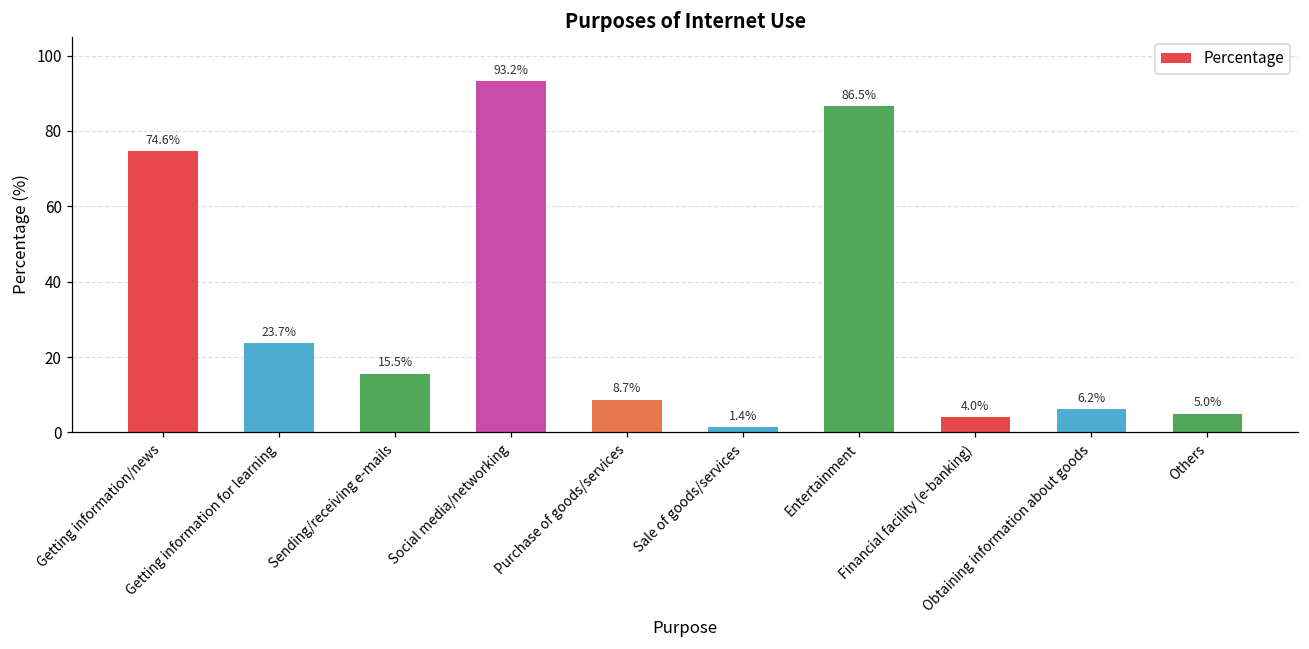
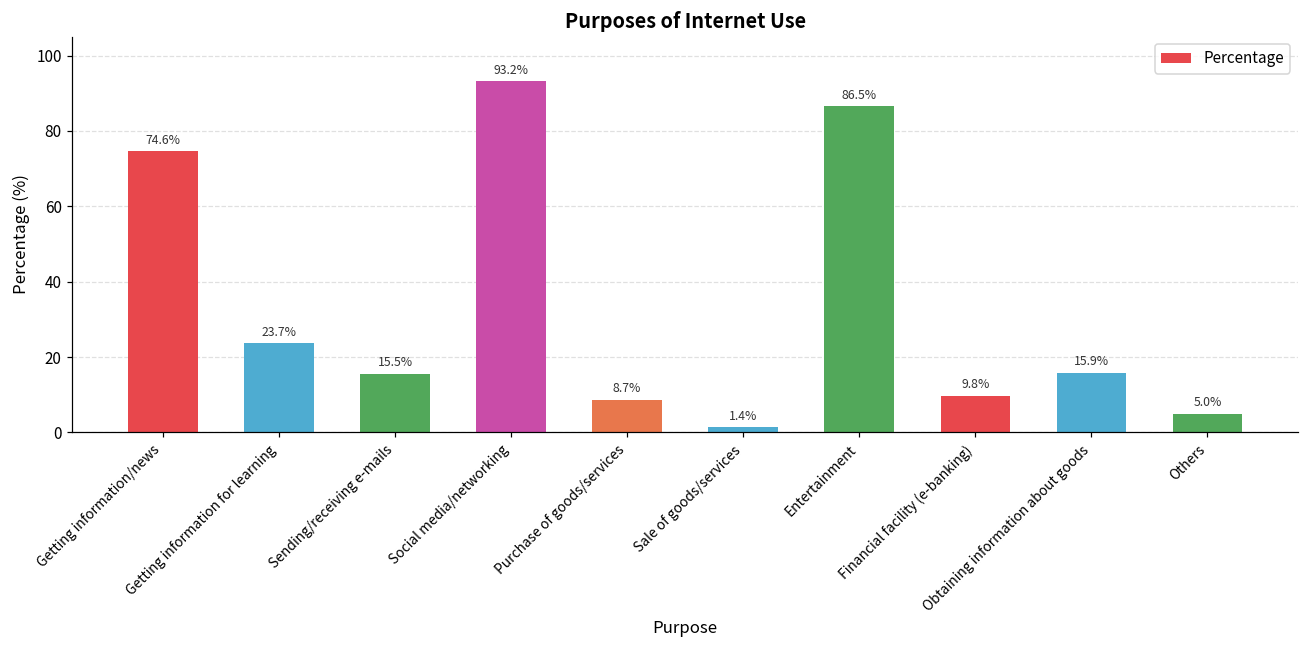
Financial facility (e-banking): 4.0% -> 9.8%
Obtaining information about goods: 6.2% -> 15.9%
